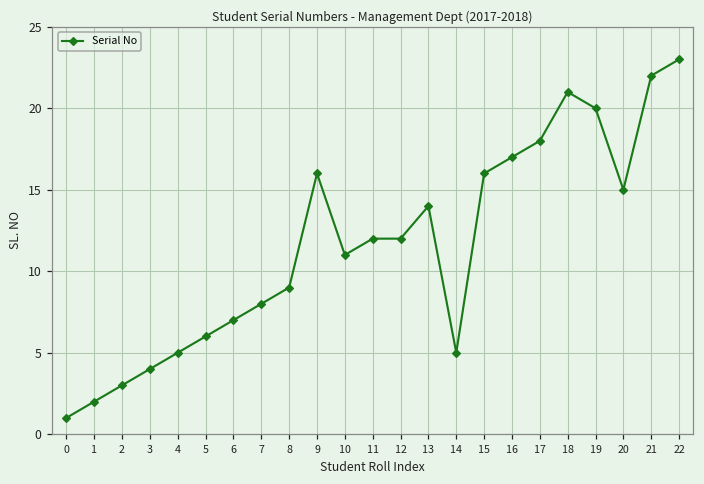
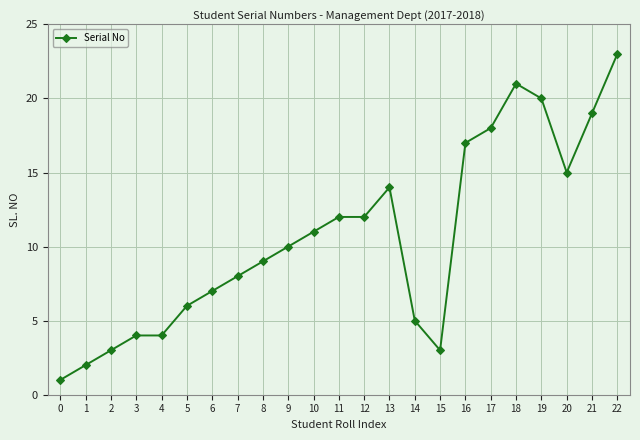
4: 5 -> 4
9: 16 -> 10
15: 16 -> 3
21: 22 -> 19
